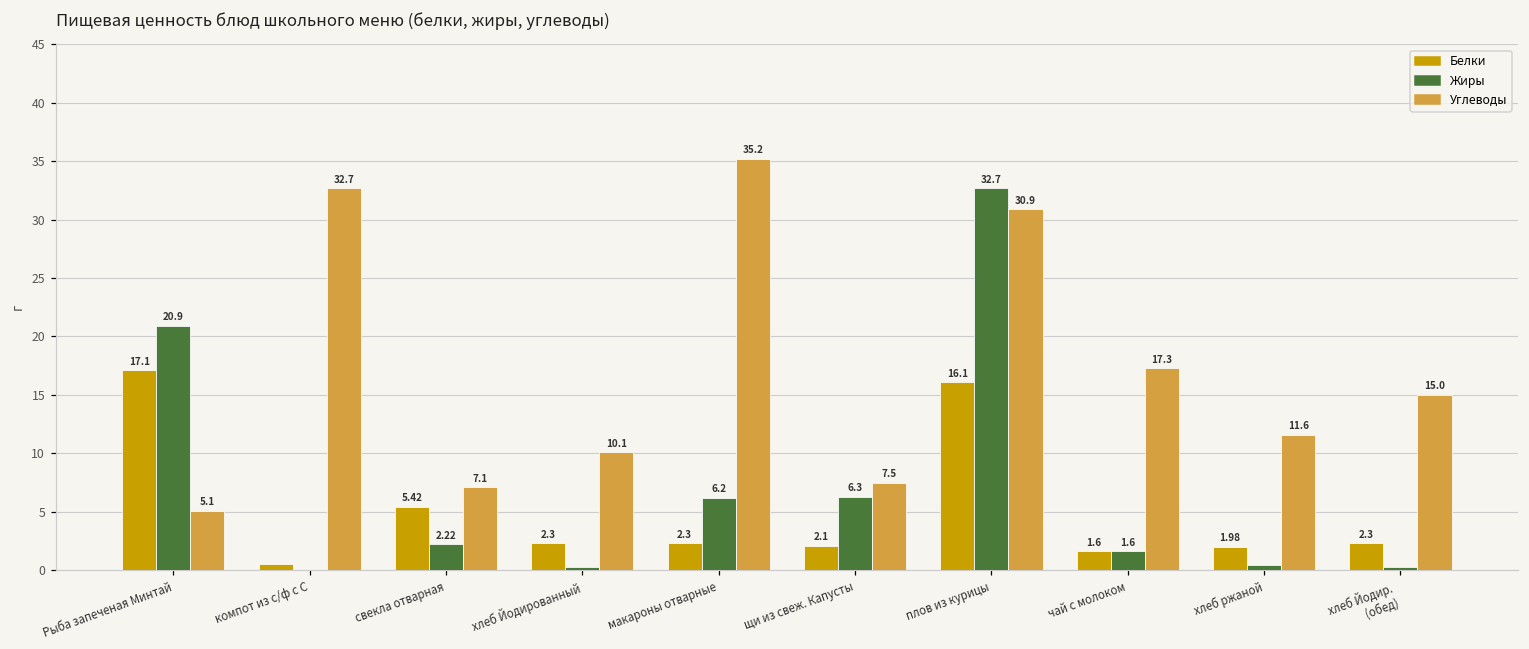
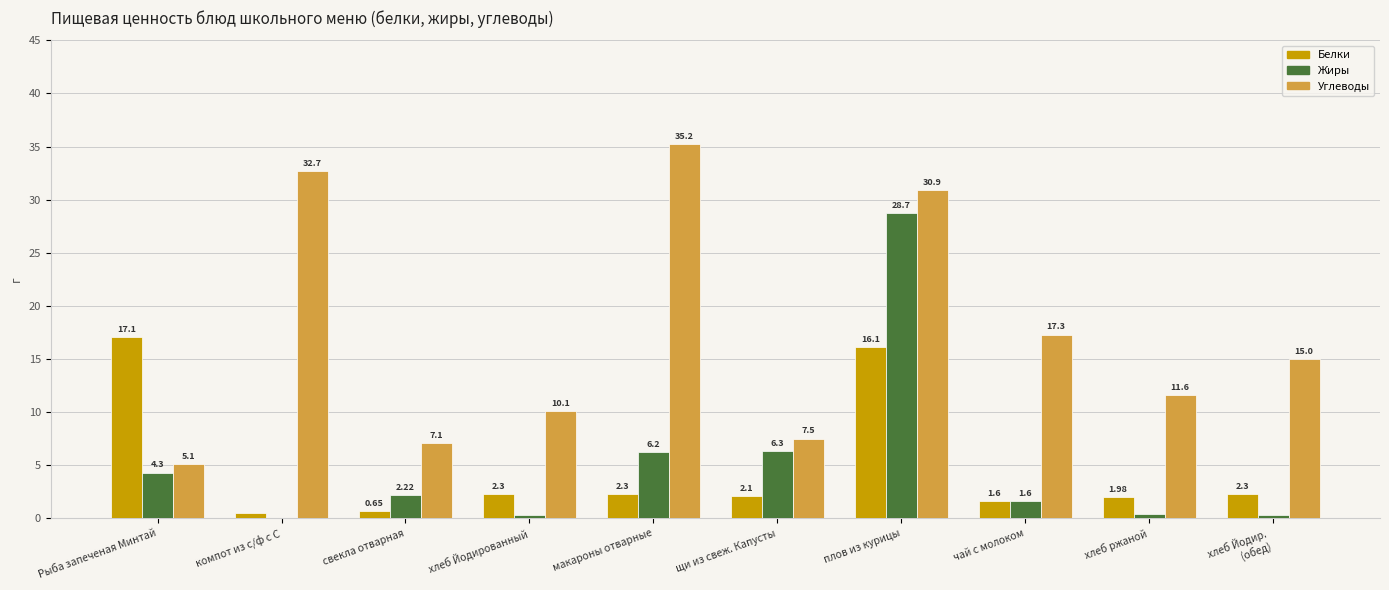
Жиры, Рыба запеченая Минтай: 20.9 -> 4.3
Белки, свекла отварная: 5.42 -> 0.65
Жиры, плов из курицы: 32.7 -> 28.7
